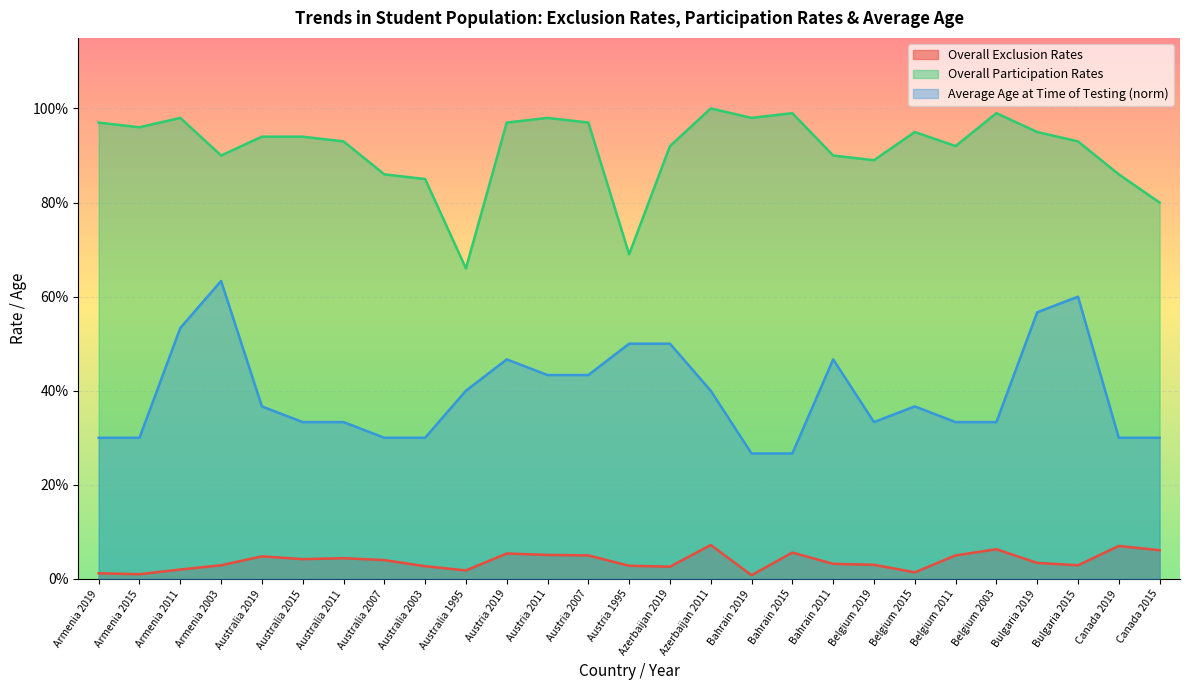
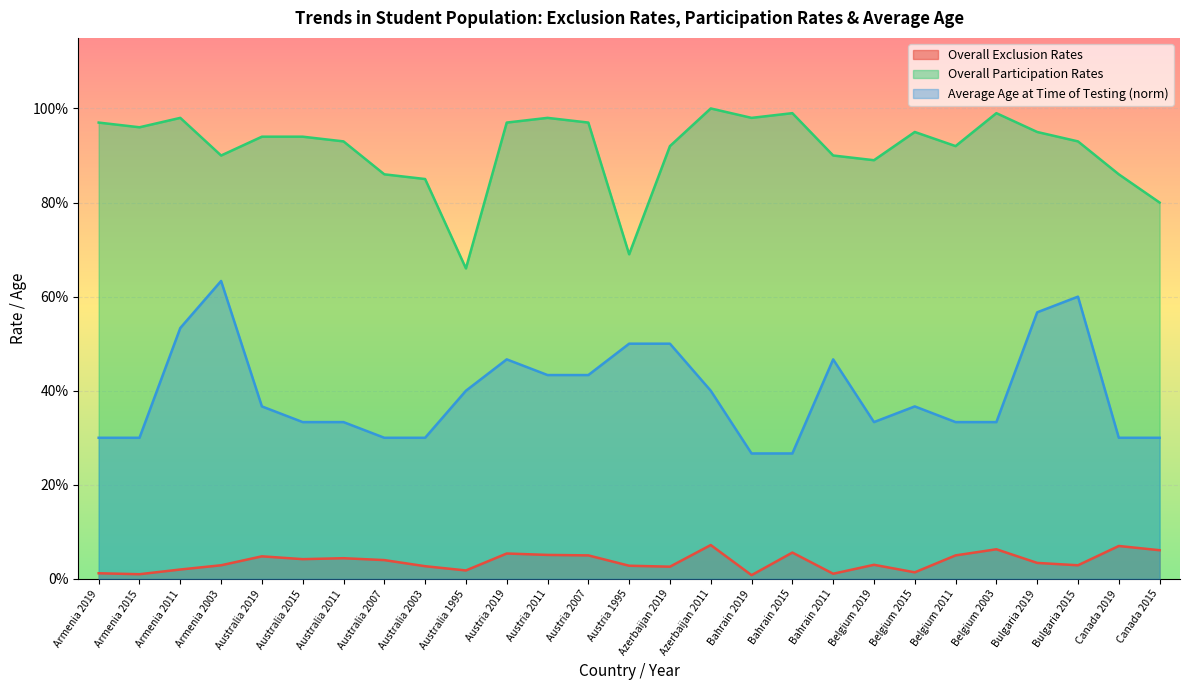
Overall Exclusion Rates, Bahrain 2011: 3% -> 1%
